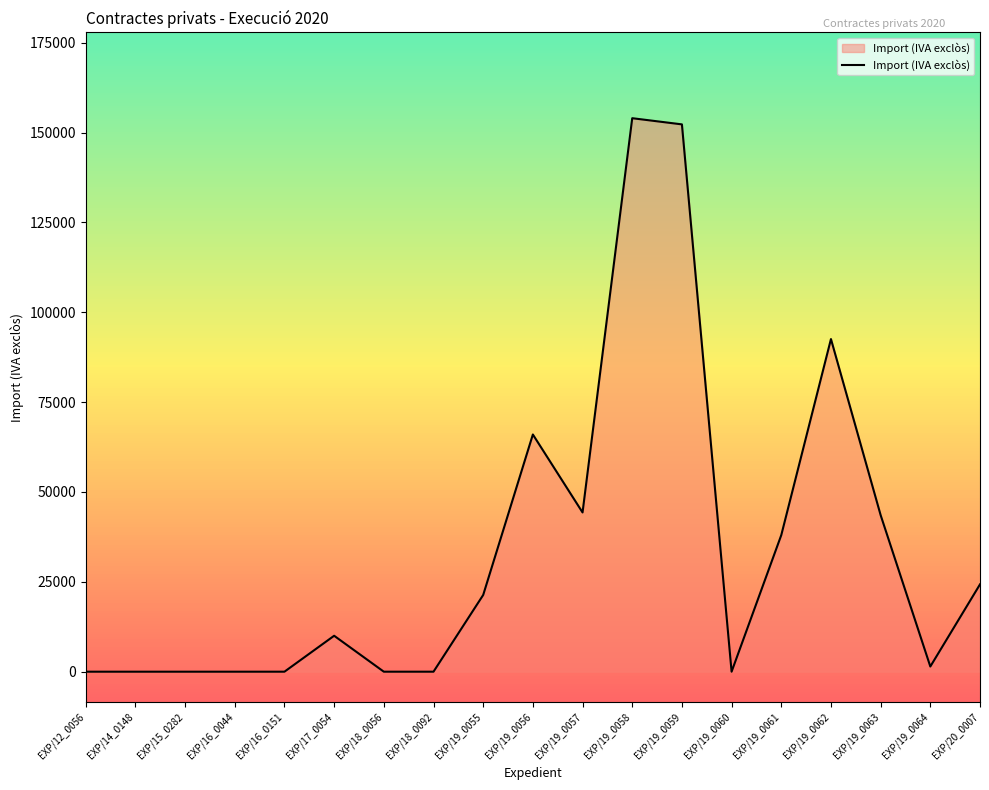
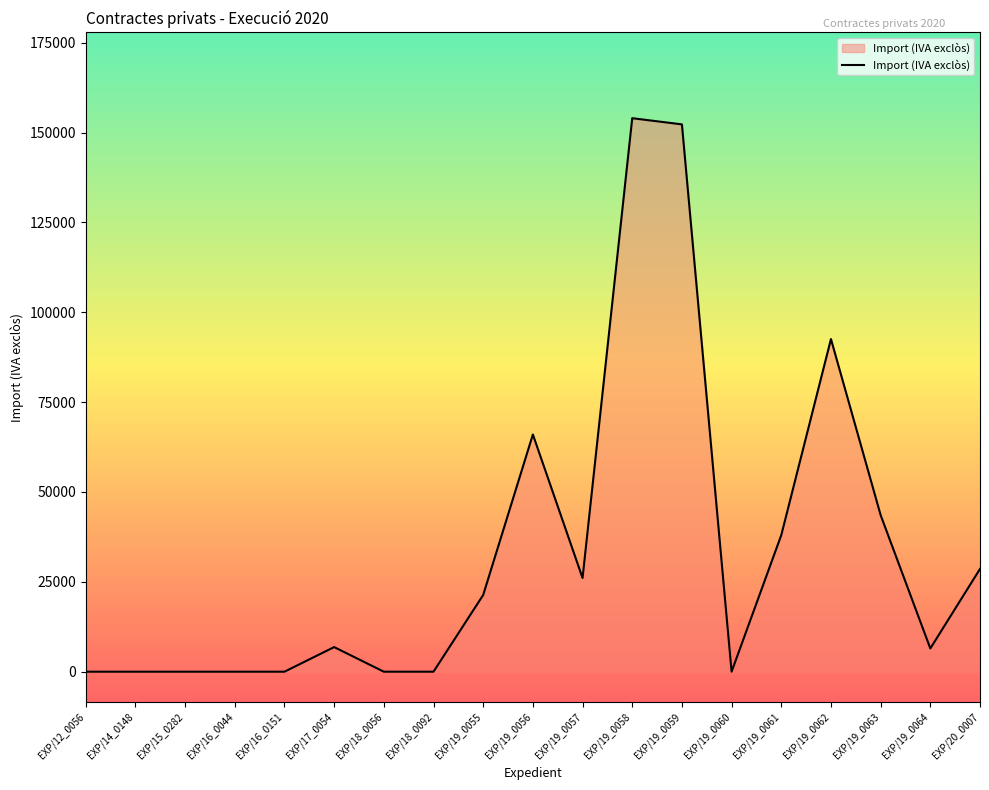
EXP/17_0054: 10000 -> 7000
EXP/19_0057: 44000 -> 26000
EXP/19_0064: 1000 -> 6000
EXP/20_0007: 24000 -> 29000
